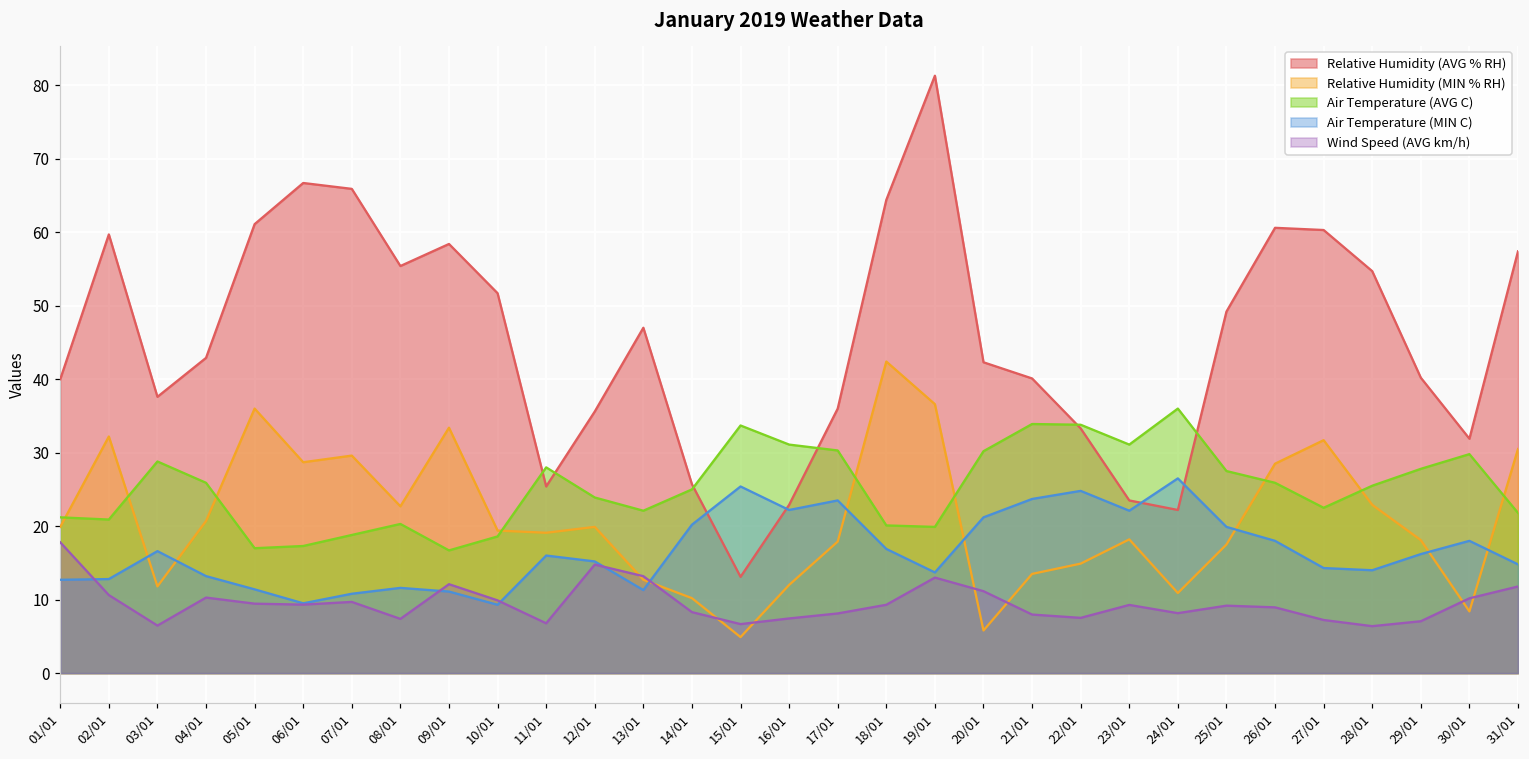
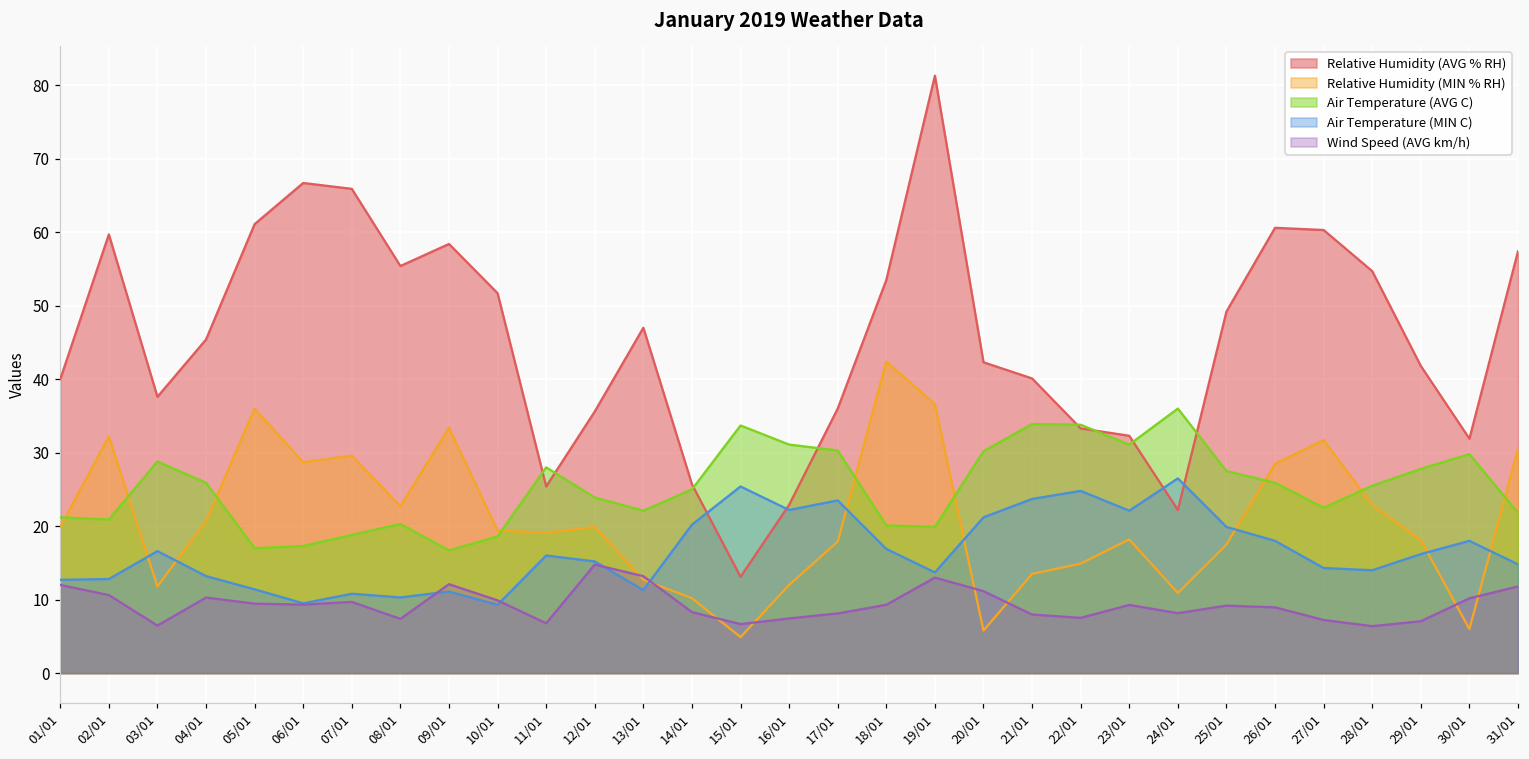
Wind Speed (AVG km/h), 01/01: 18 -> 12
Relative Humidity (AVG % RH), 04/01: 43 -> 45
Air Temperature (MIN C), 08/01: 12 -> 10
Relative Humidity (AVG % RH), 18/01: 64 -> 54
Relative Humidity (AVG % RH), 23/01: 24 -> 32
Relative Humidity (AVG % RH), 29/01: 40 -> 42
Relative Humidity (MIN % RH), 30/01: 8 -> 6
